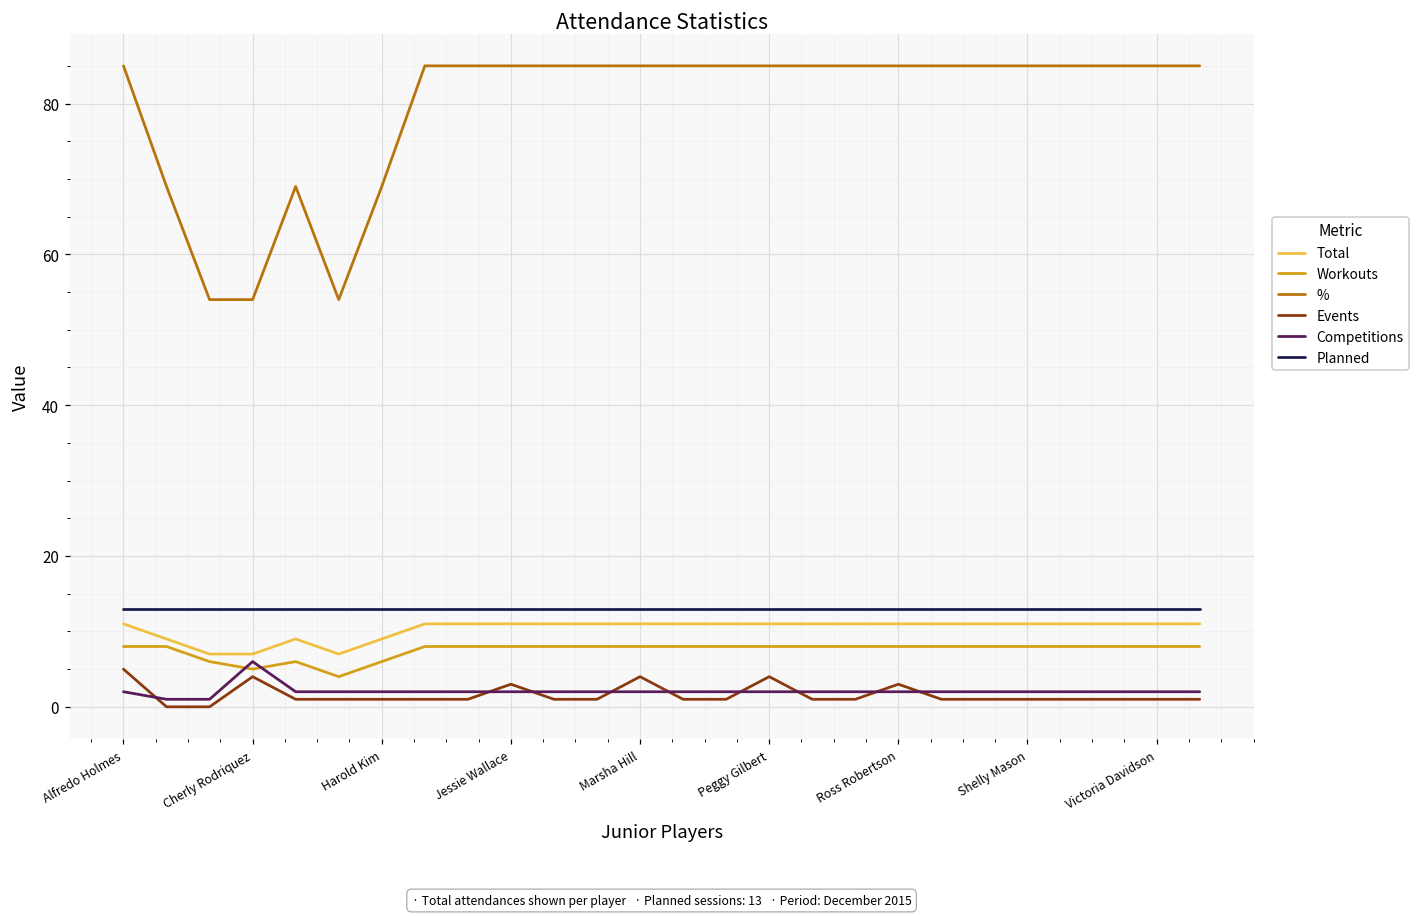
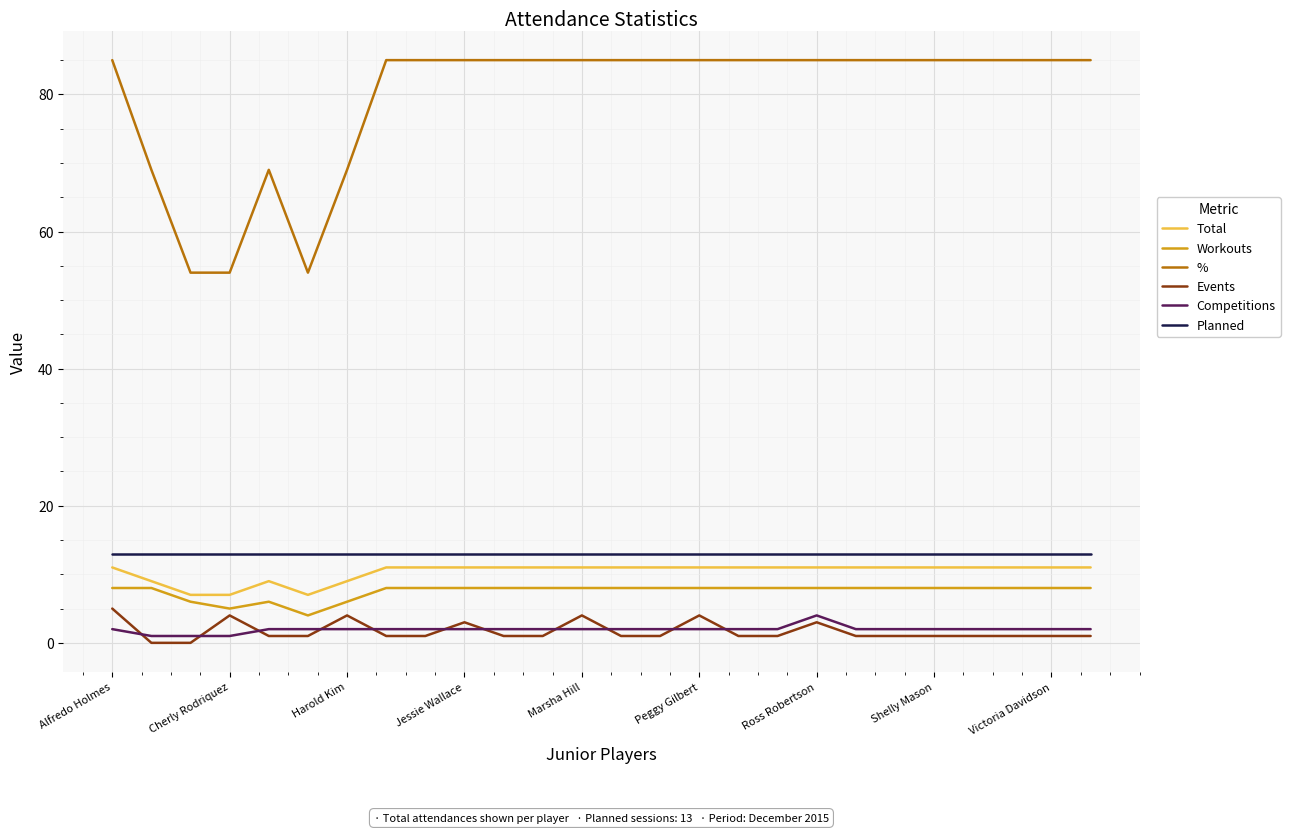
Competitions, Cherly Rodriquez: 6 -> 1
Events, Harold Kim: 1 -> 4
Competitions, Ross Robertson: 2 -> 4
